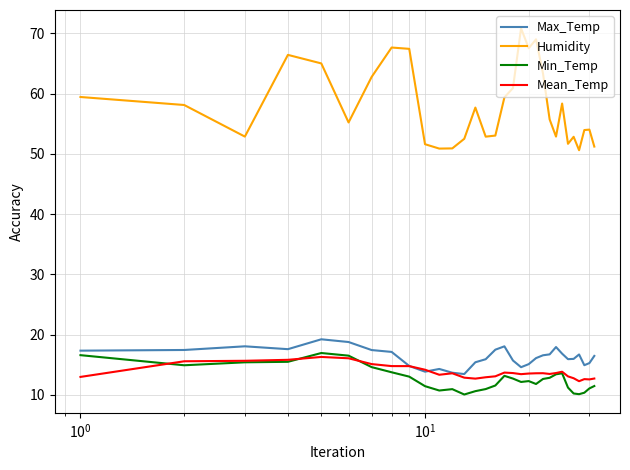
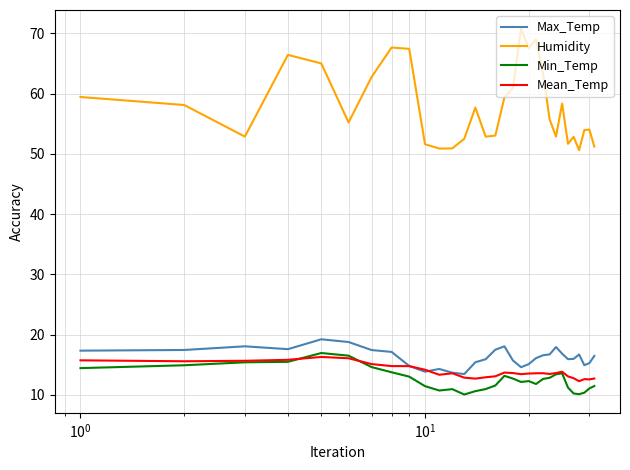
Min_Temp, 10^0: 17 -> 14
Mean_Temp, 10^0: 13 -> 16
